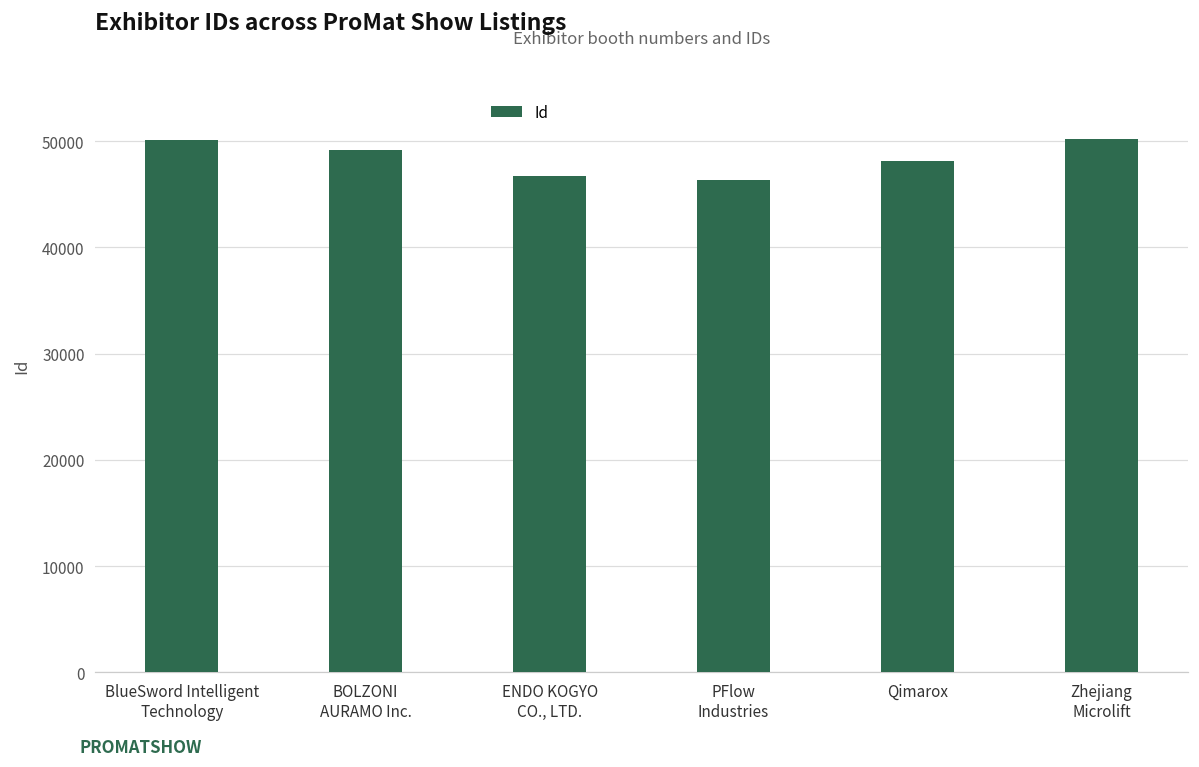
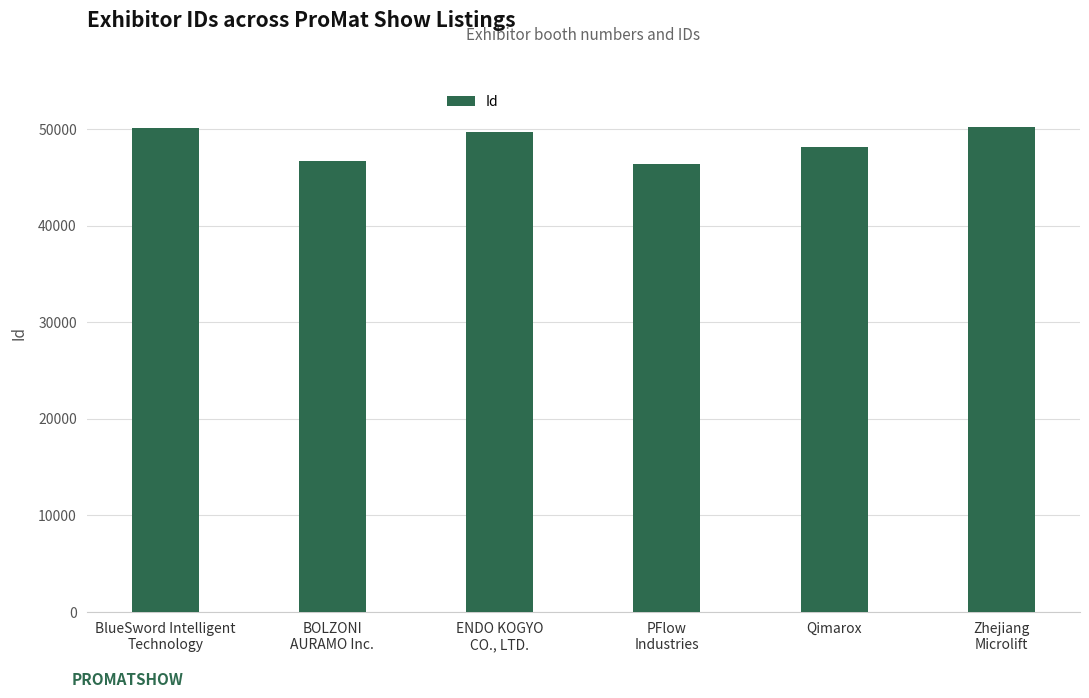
BOLZONI AURAMO Inc.: 49000 -> 47000
ENDO KOGYO CO., LTD.: 47000 -> 50000
